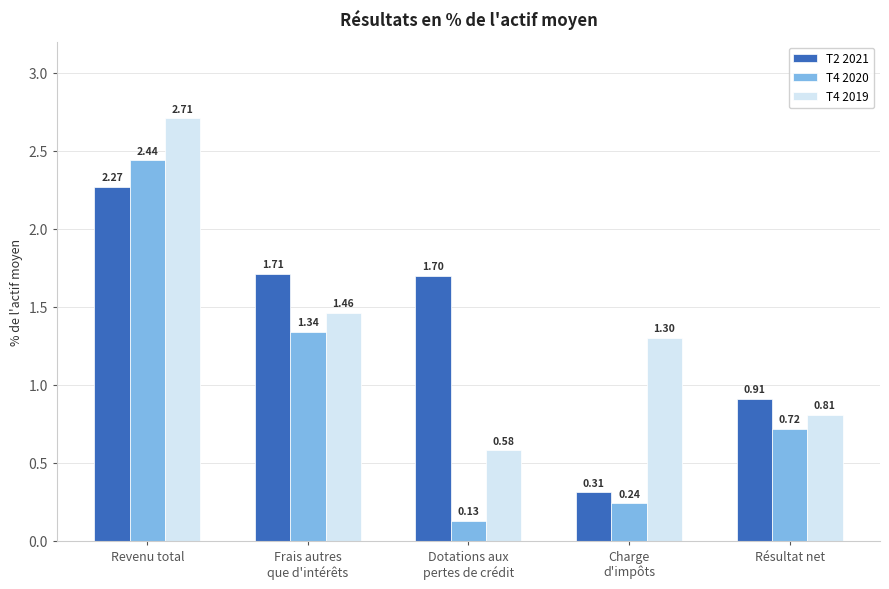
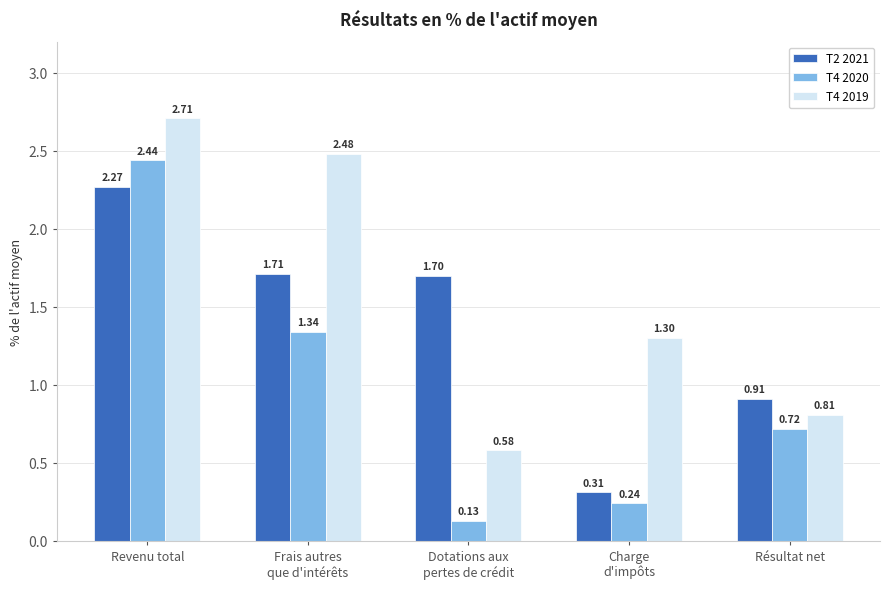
T4 2019, Frais autres que d'intérêts: 1.46 -> 2.48
